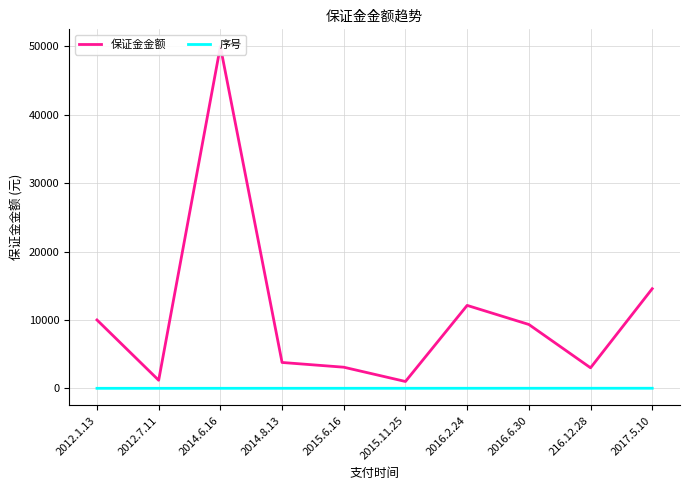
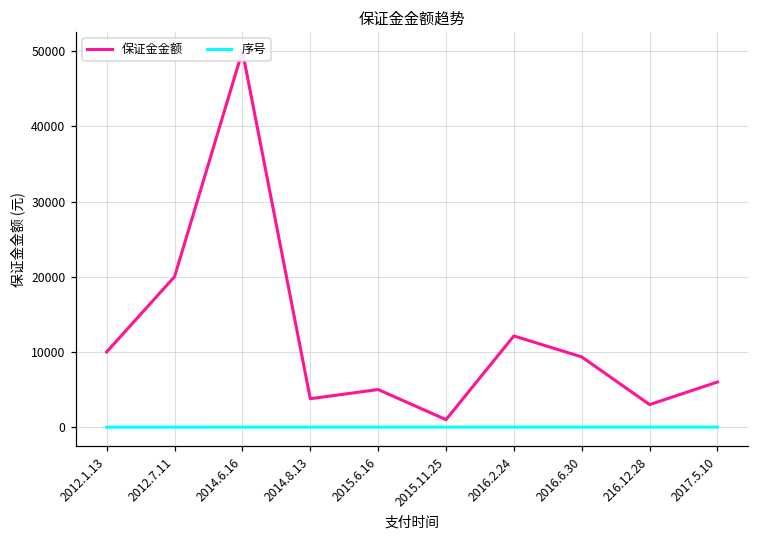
保证金金额, 2012.7.11: 1000 -> 20000
保证金金额, 2015.6.16: 3000 -> 5000
保证金金额, 2017.5.10: 15000 -> 6000
